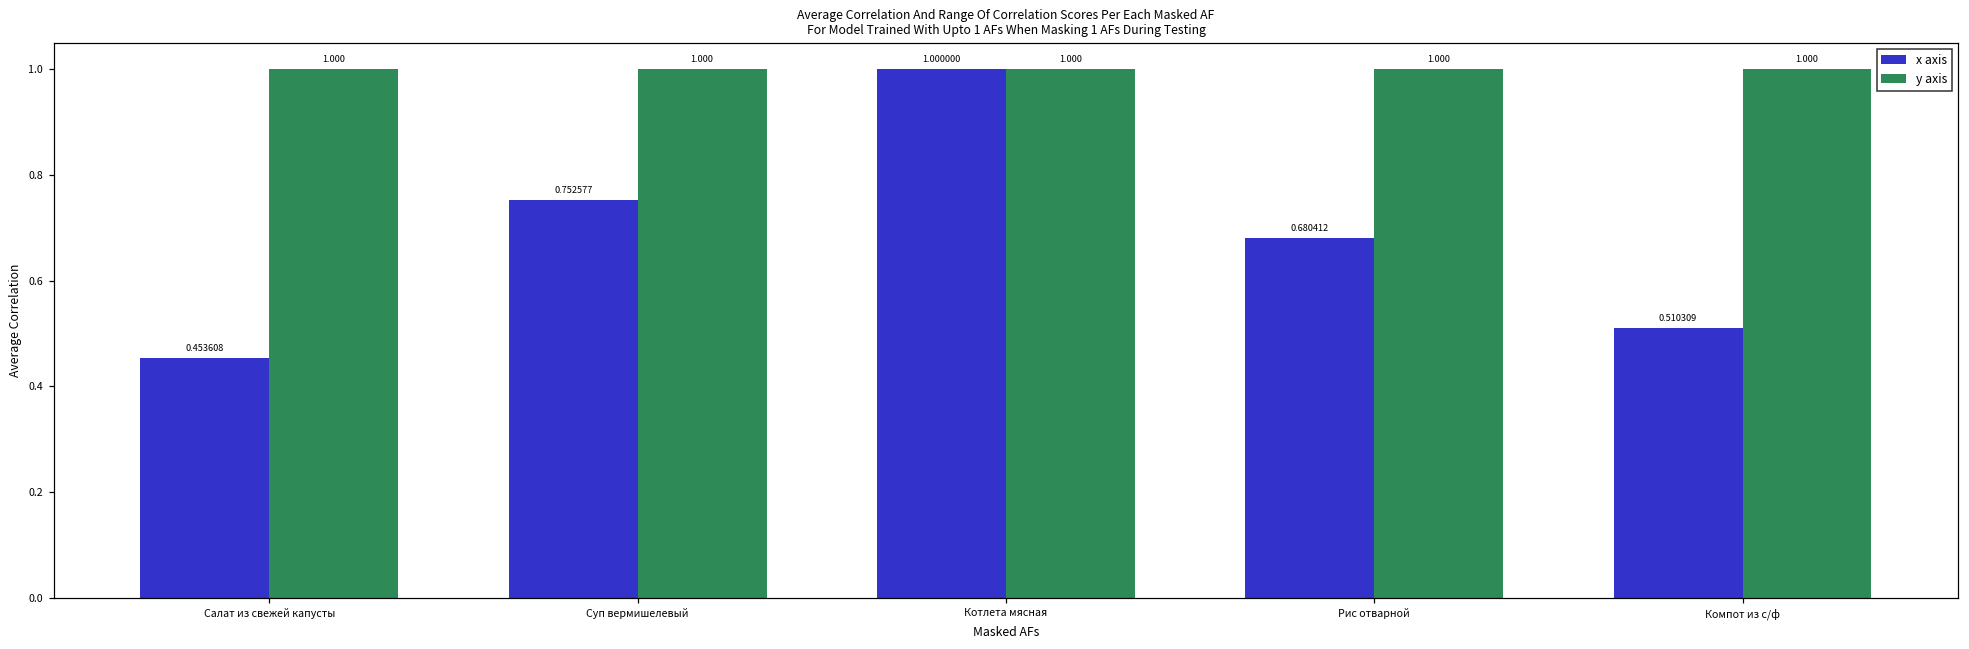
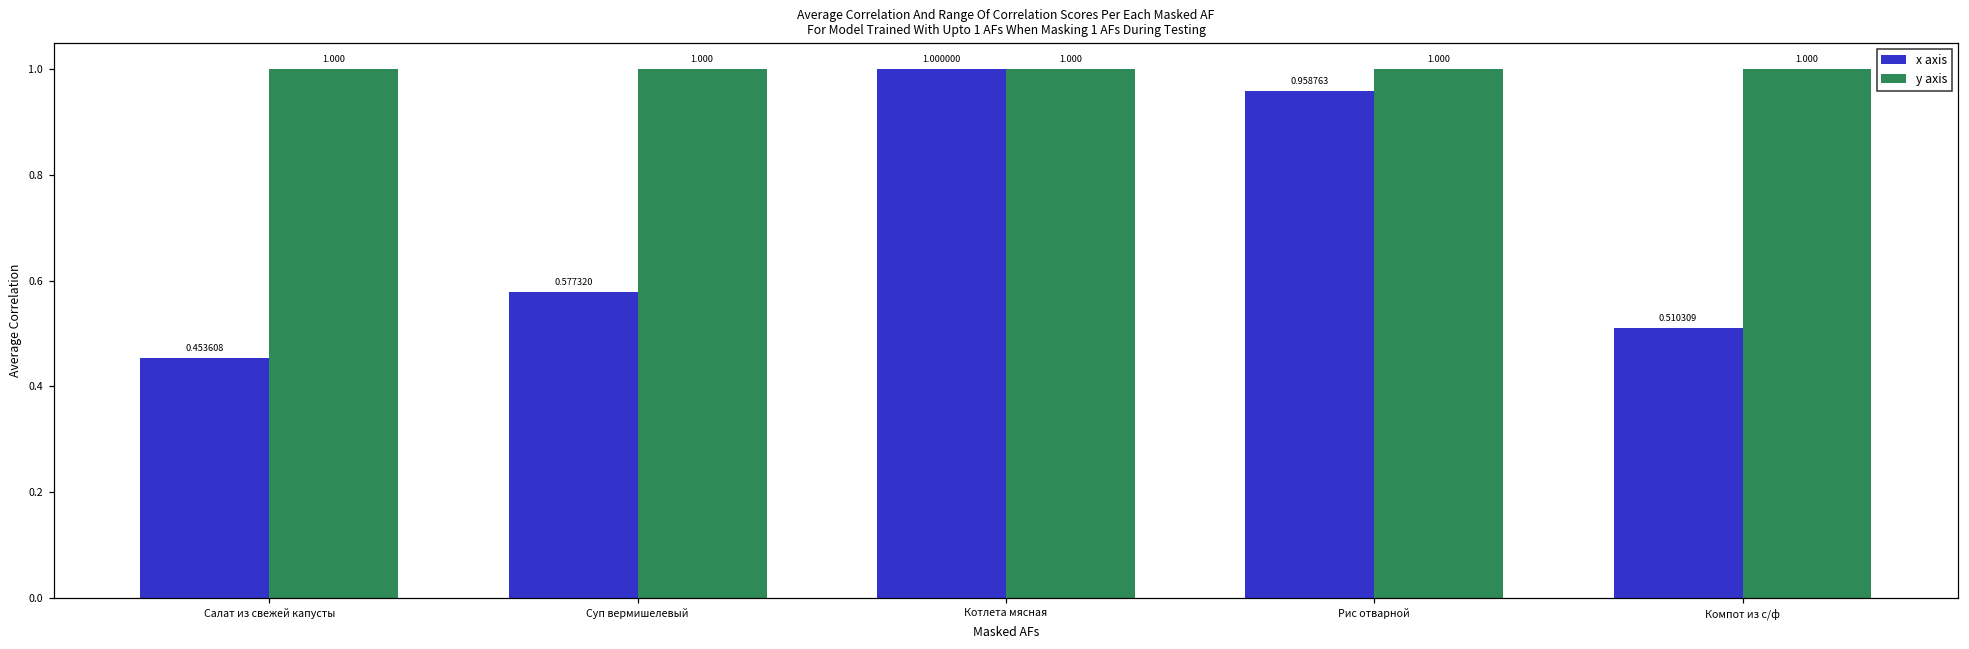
x axis, Суп вермишелевый: 0.752577 -> 0.577320
x axis, Рис отварной: 0.680412 -> 0.958763
